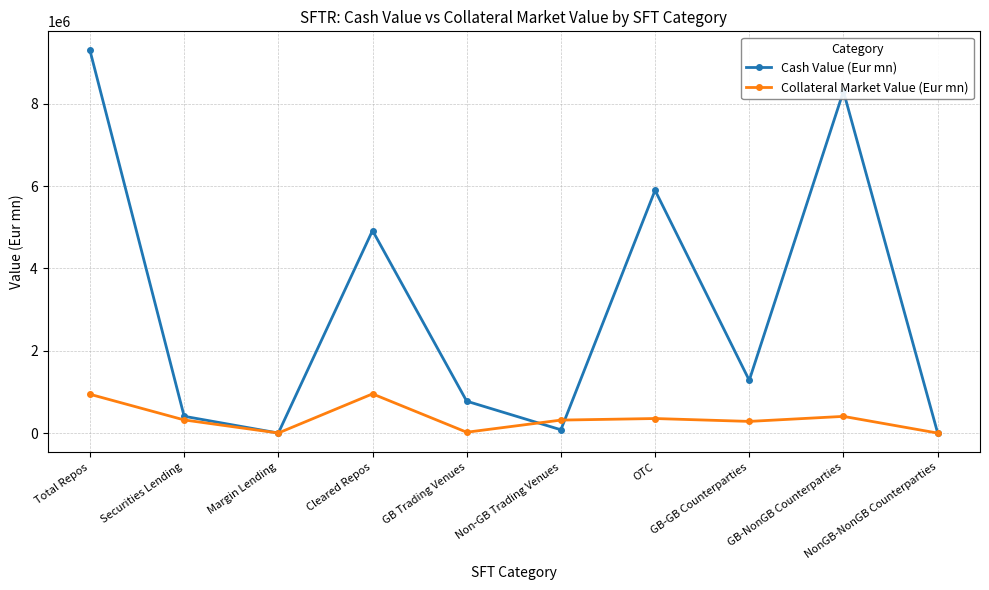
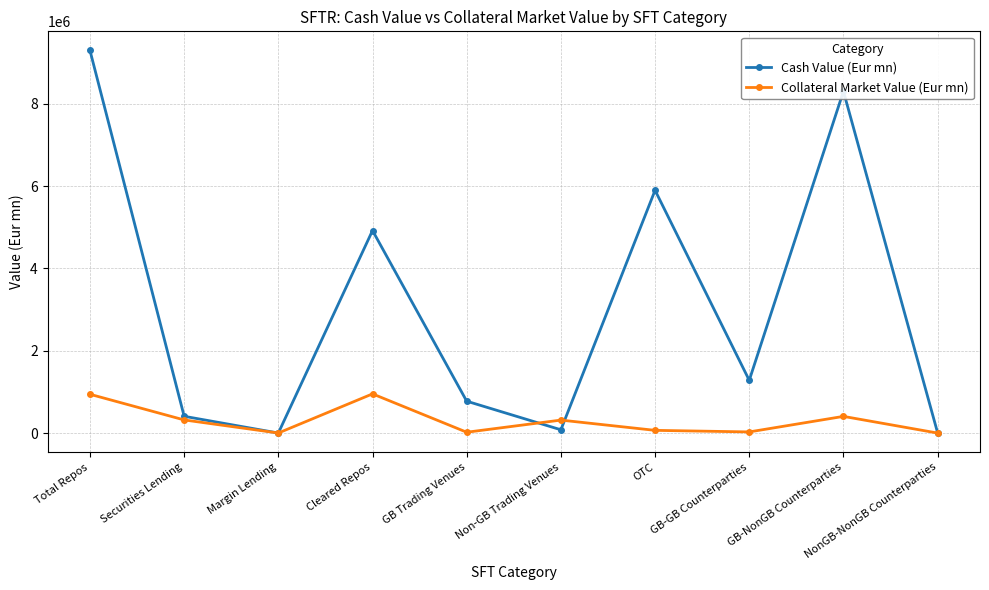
Collateral Market Value (Eur mn), OTC: 400000 -> 100000
Collateral Market Value (Eur mn), GB-GB Counterparties: 300000 -> 0
